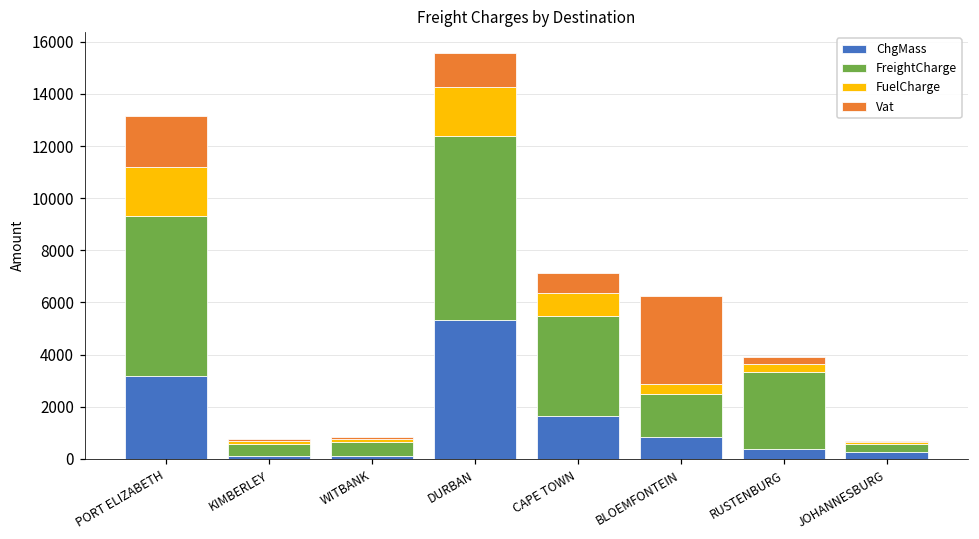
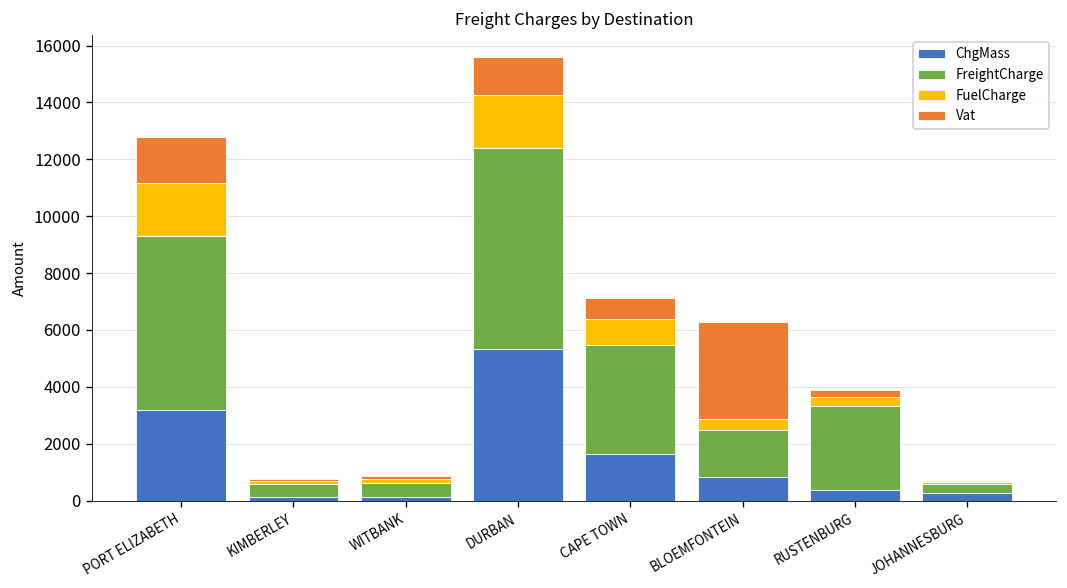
Vat, PORT ELIZABETH: 2000 -> 1600
